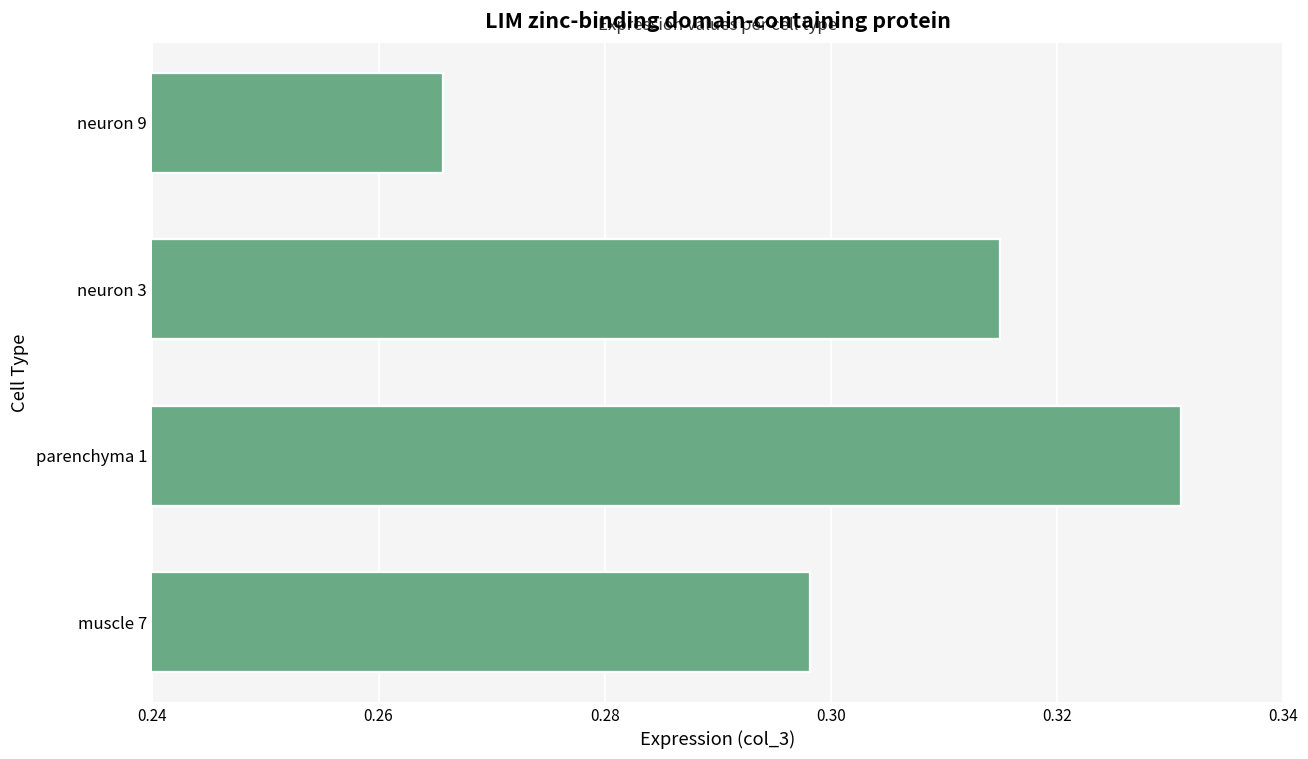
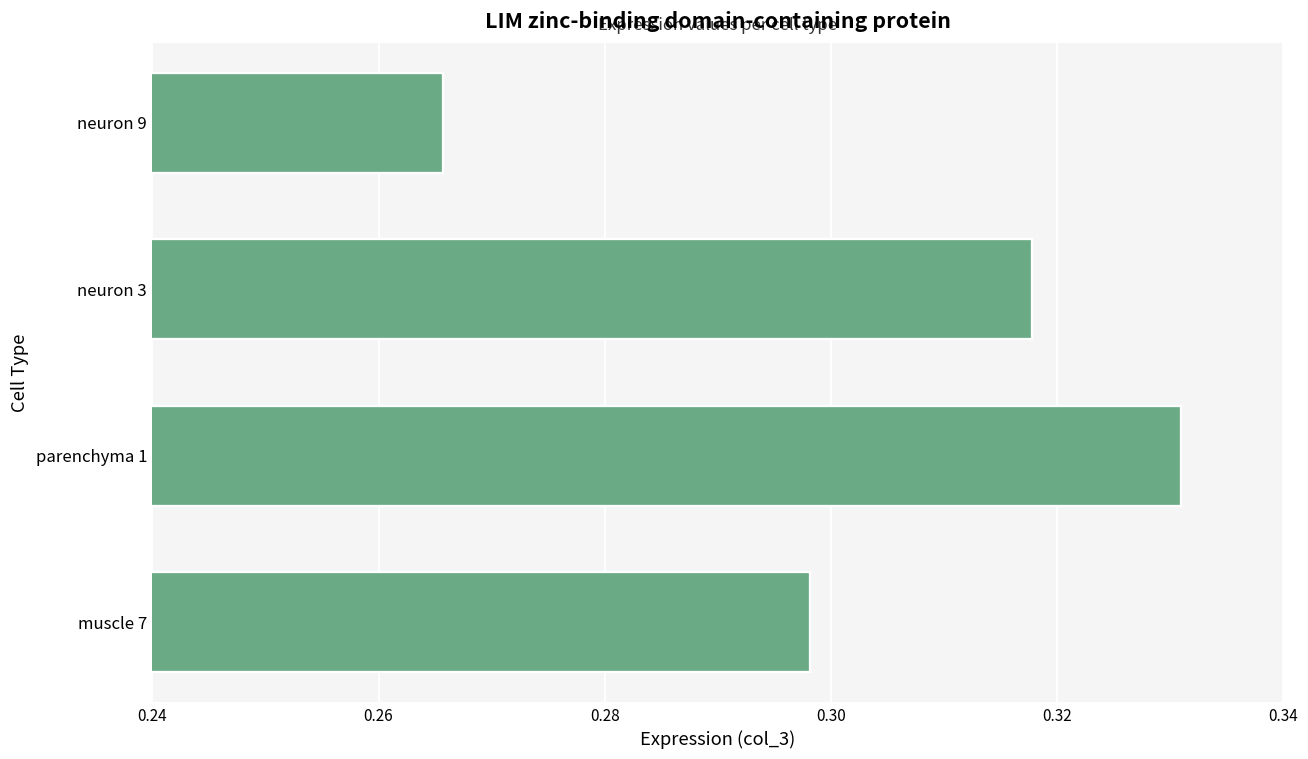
neuron 3: 0.3149 -> 0.3178
